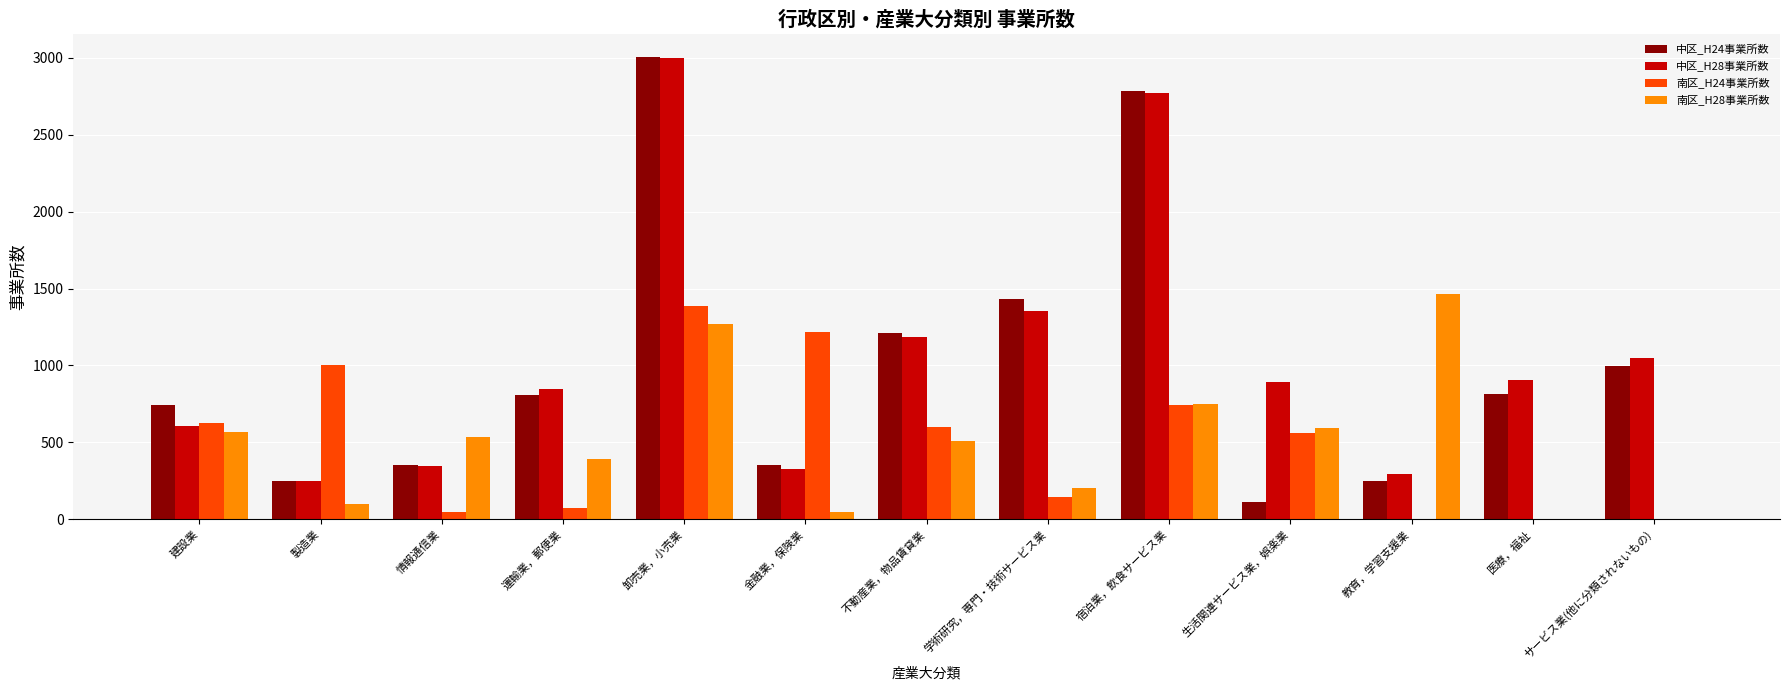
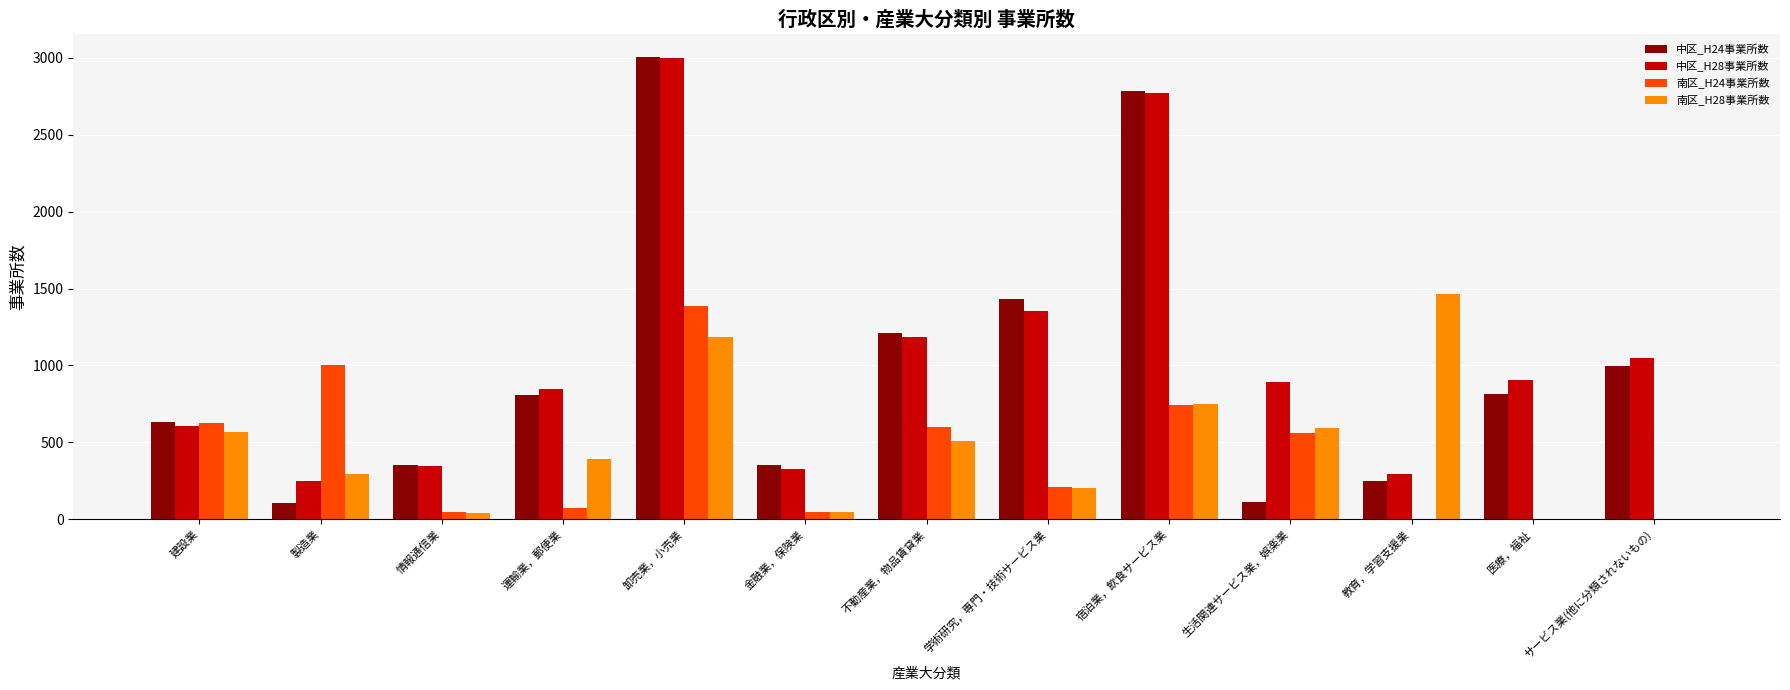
中区_H24事業所数, 建設業: 740 -> 630
中区_H24事業所数, 製造業: 250 -> 110
南区_H28事業所数, 製造業: 100 -> 290
南区_H28事業所数, 情報通信業: 540 -> 40
南区_H28事業所数, 卸売業，小売業: 1270 -> 1180
南区_H24事業所数, 金融業，保険業: 1220 -> 50
南区_H24事業所数, 学術研究，専門・技術サービス業: 140 -> 210
